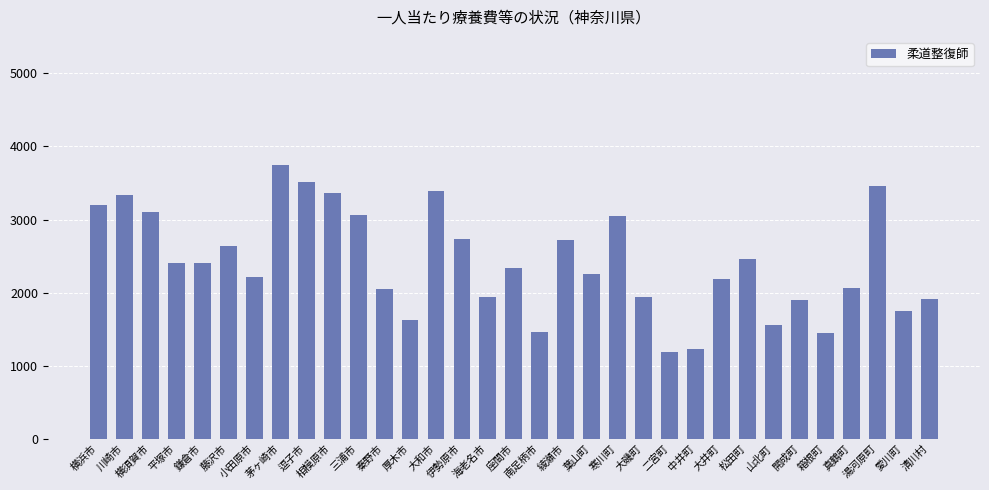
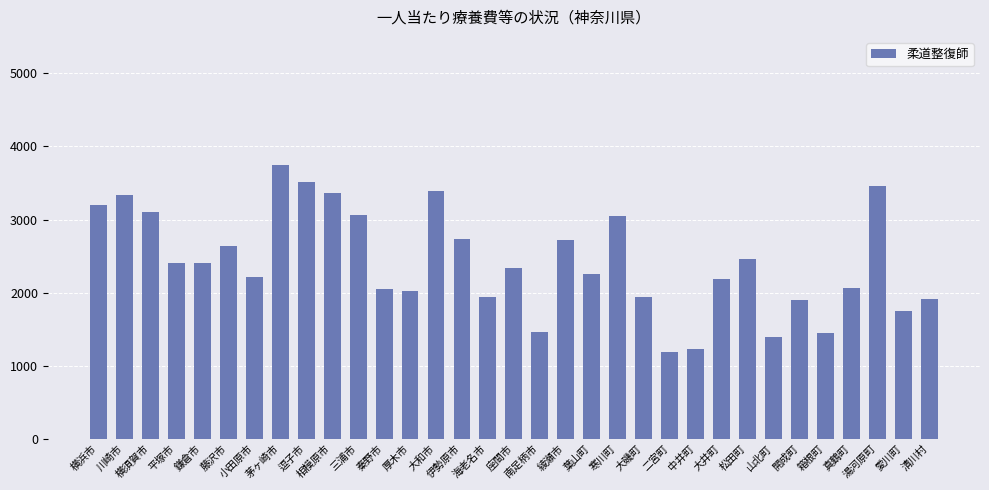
厚木市: 1600 -> 2000
山北町: 1600 -> 1400
